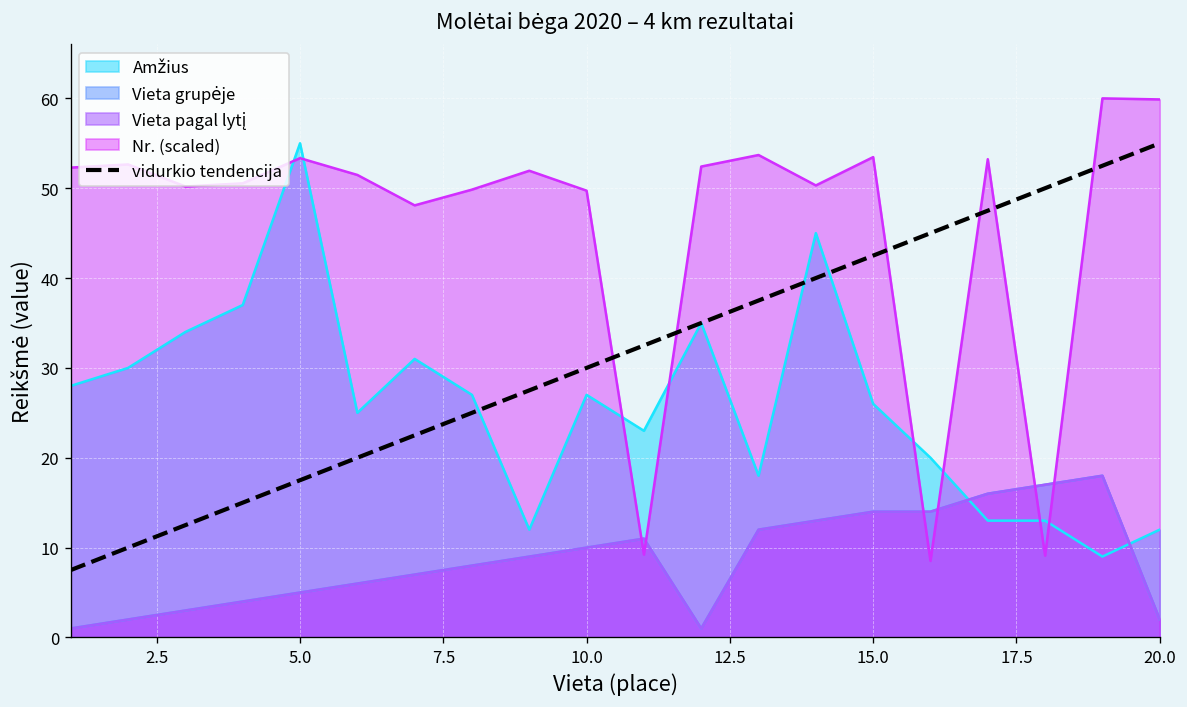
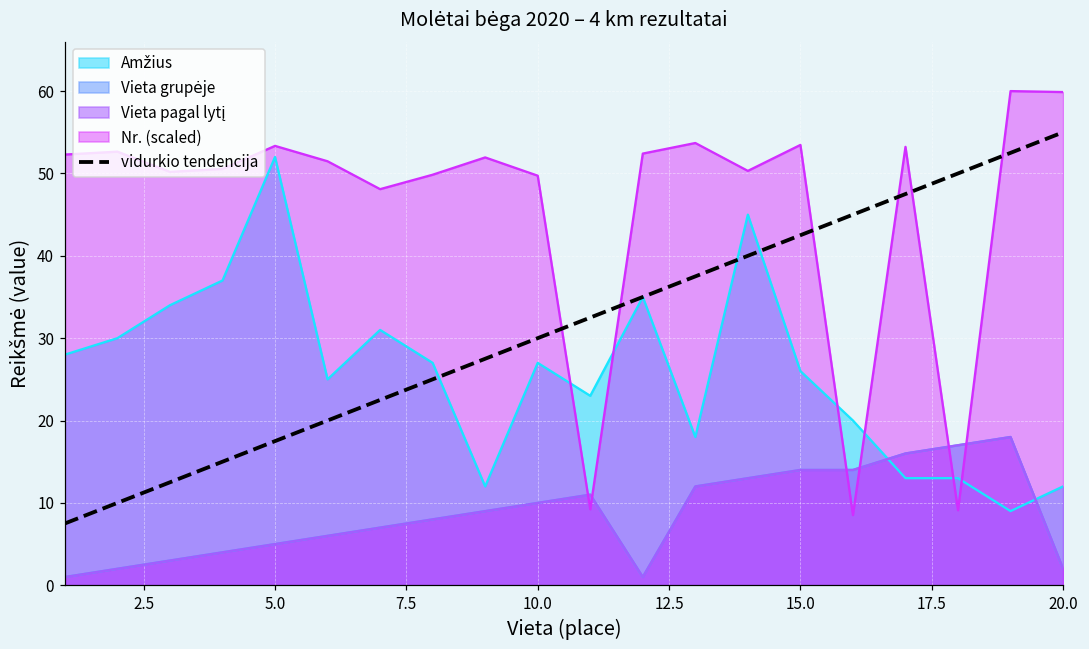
Amžius, 5.0: 55 -> 52
